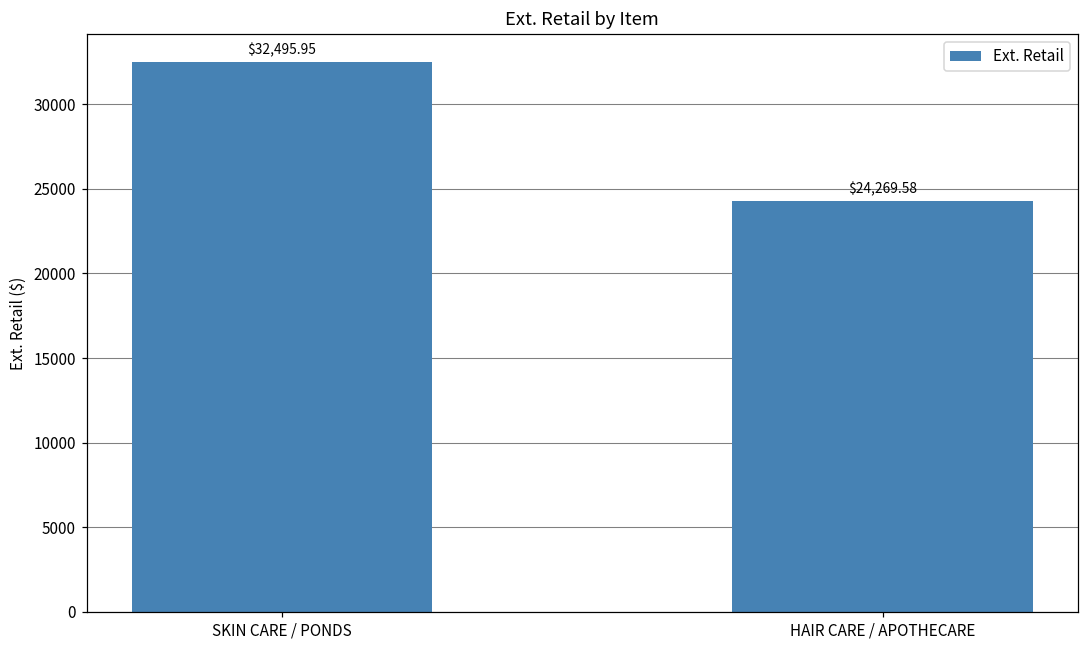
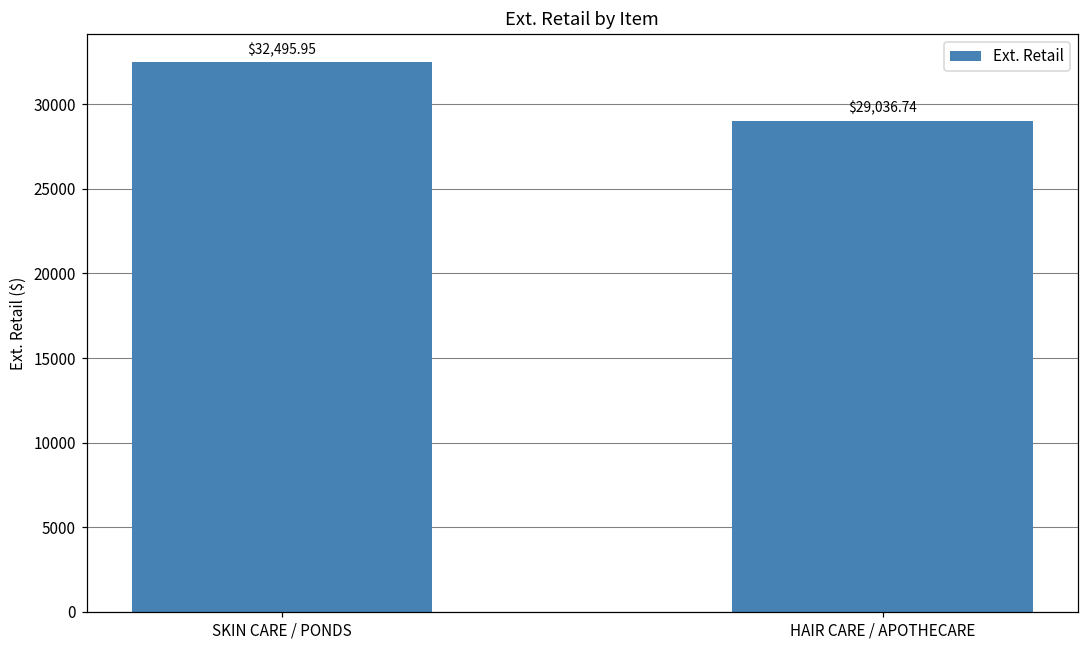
HAIR CARE / APOTHECARE: $24,269.58 -> $29,036.74
